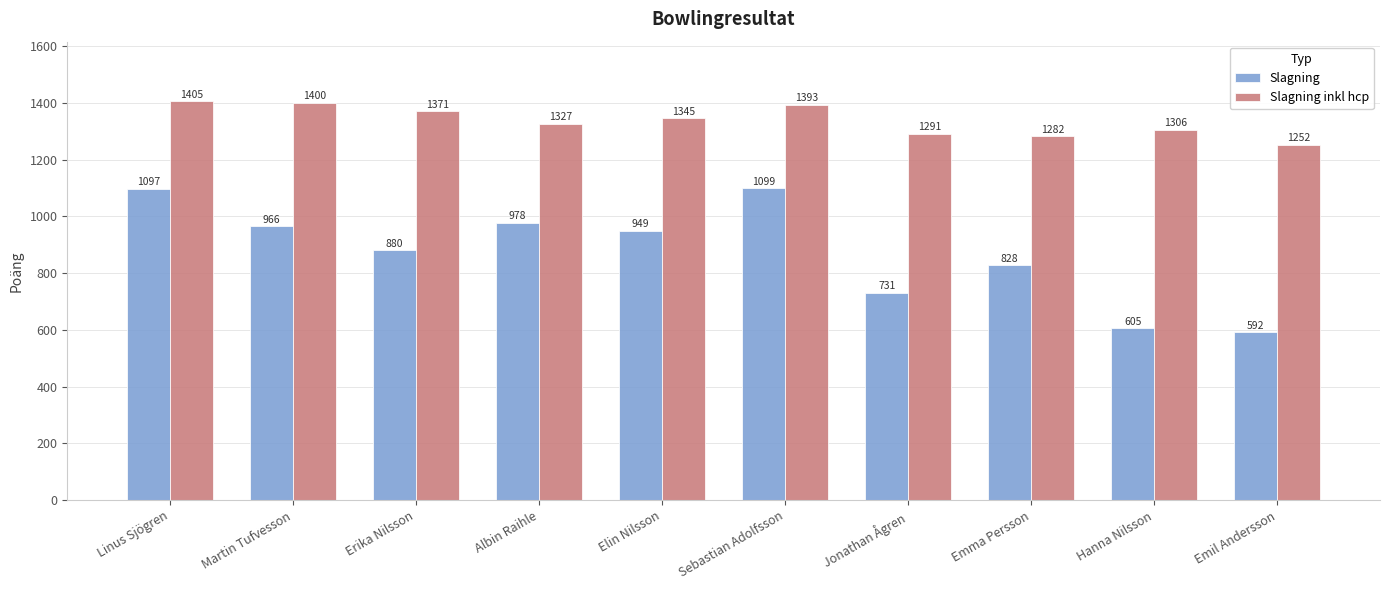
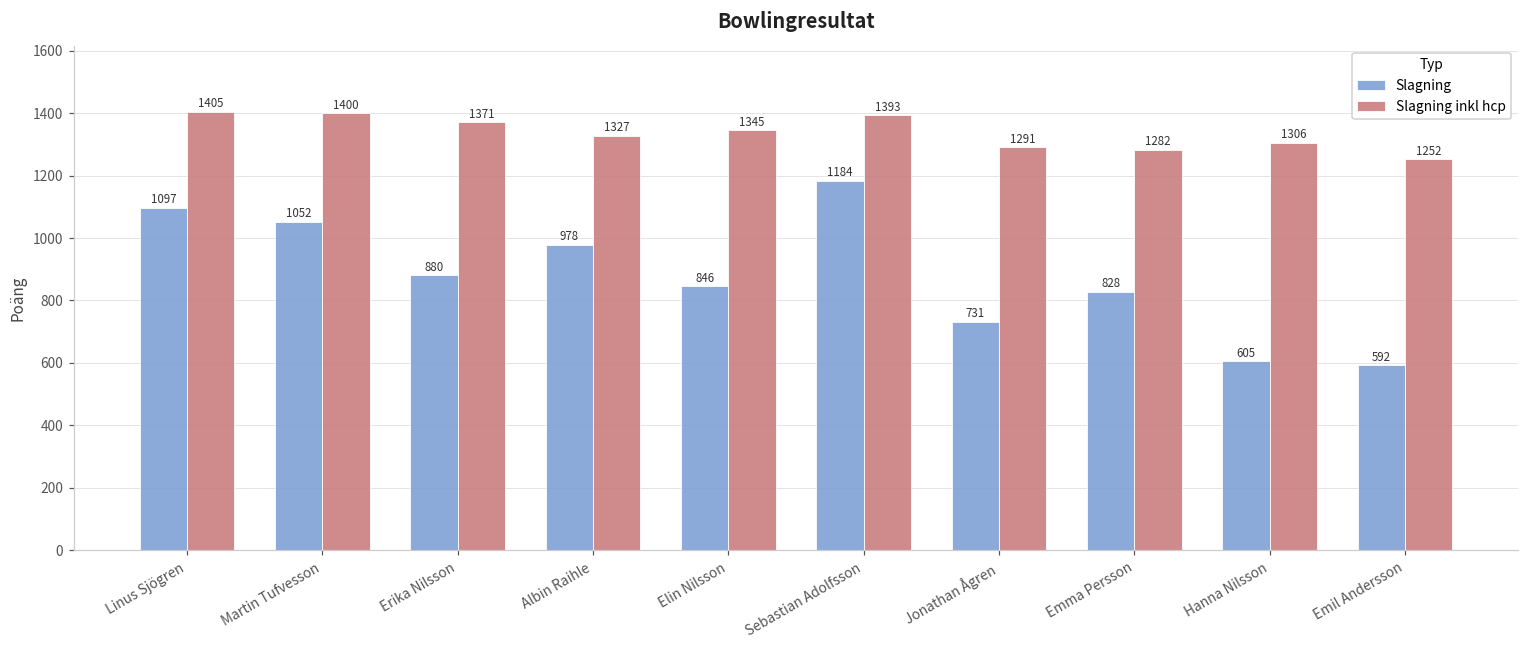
Slagning, Martin Tufvesson: 966 -> 1052
Slagning, Elin Nilsson: 949 -> 846
Slagning, Sebastian Adolfsson: 1099 -> 1184
